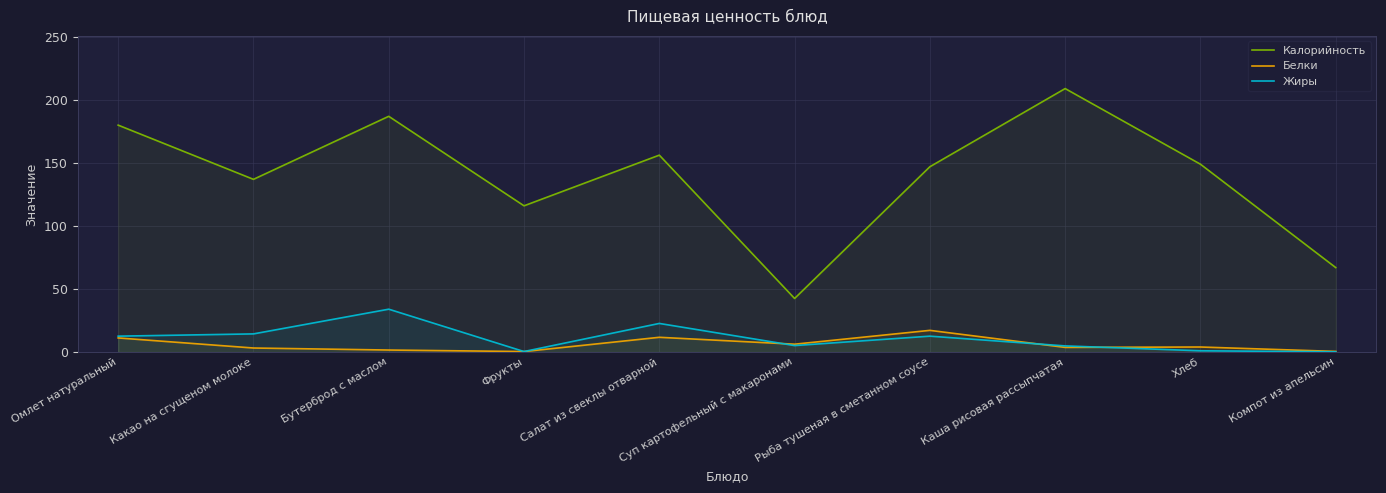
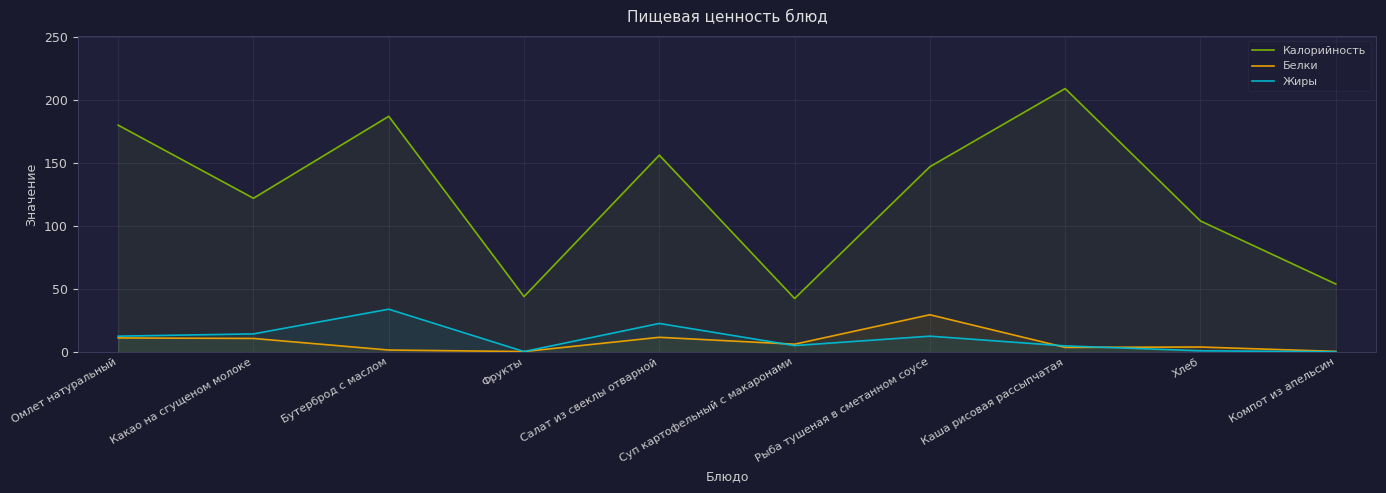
Калорийность, Какао на сгущеном молоке: 137 -> 122
Белки, Какао на сгущеном молоке: 3 -> 11
Калорийность, Фрукты: 116 -> 44
Белки, Рыба тушеная в сметанном соусе: 17 -> 30
Калорийность, Хлеб: 149 -> 104
Калорийность, Компот из апельсин: 67 -> 54
